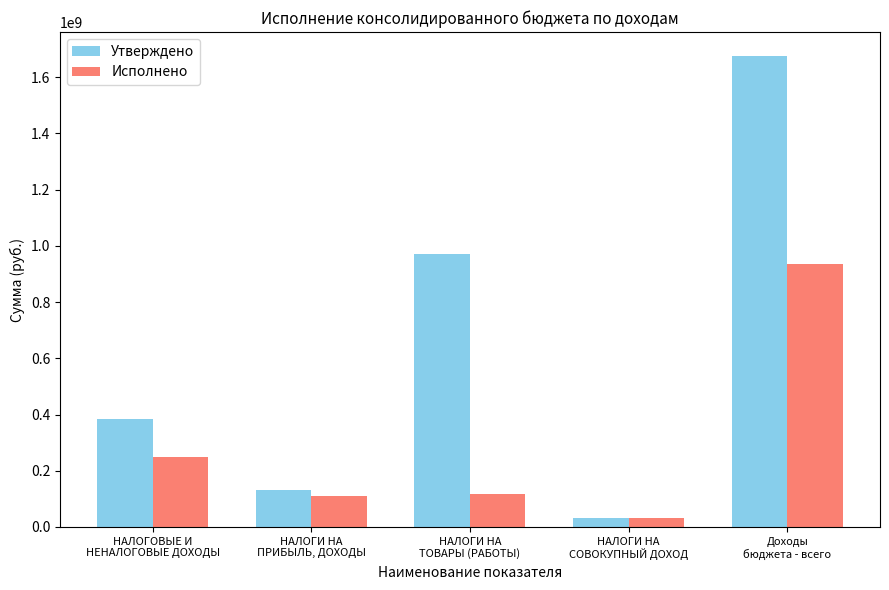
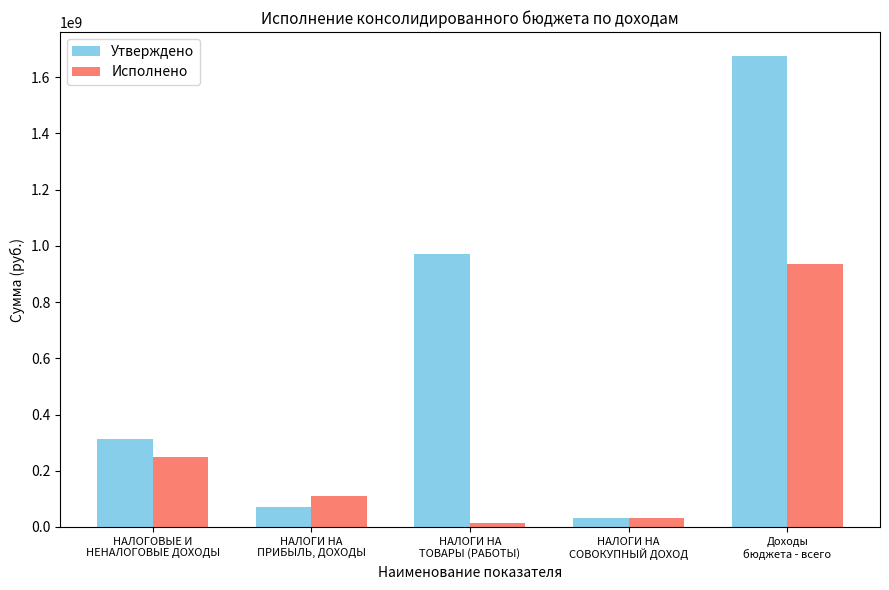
Утверждено, НАЛОГОВЫЕ И НЕНАЛОГОВЫЕ ДОХОДЫ: 380000000 -> 310000000
Утверждено, НАЛОГИ НА ПРИБЫЛЬ, ДОХОДЫ: 130000000 -> 70000000
Исполнено, НАЛОГИ НА ТОВАРЫ (РАБОТЫ): 120000000 -> 10000000
